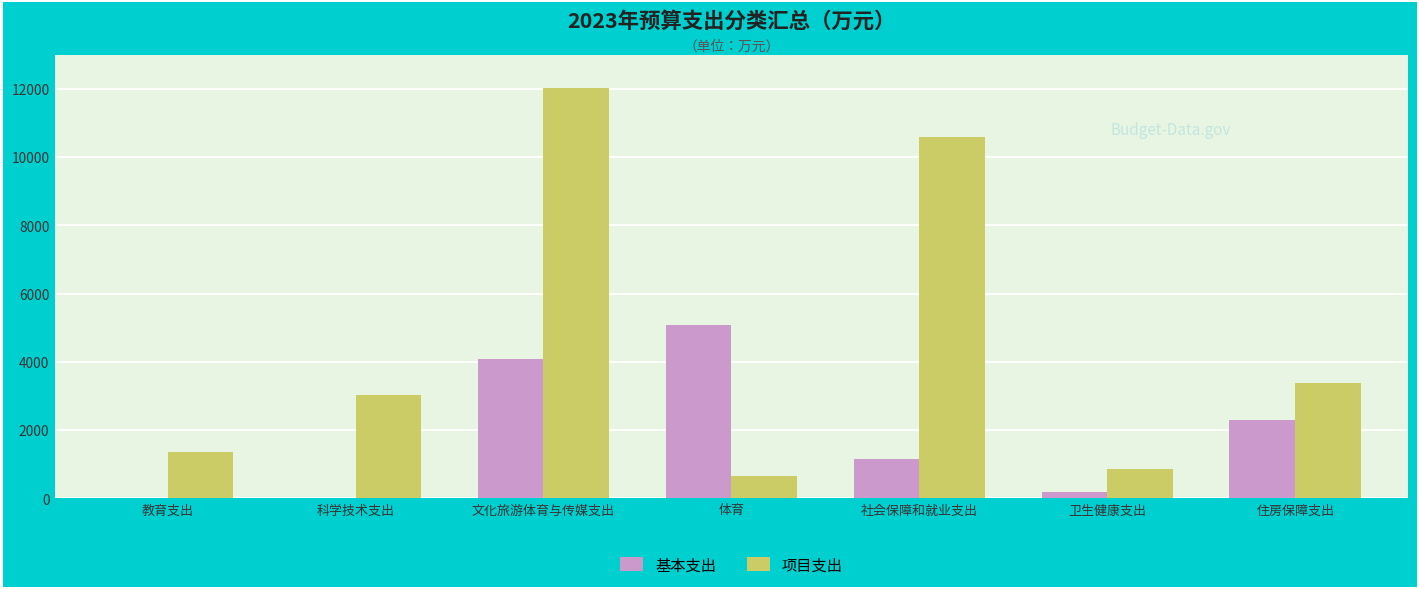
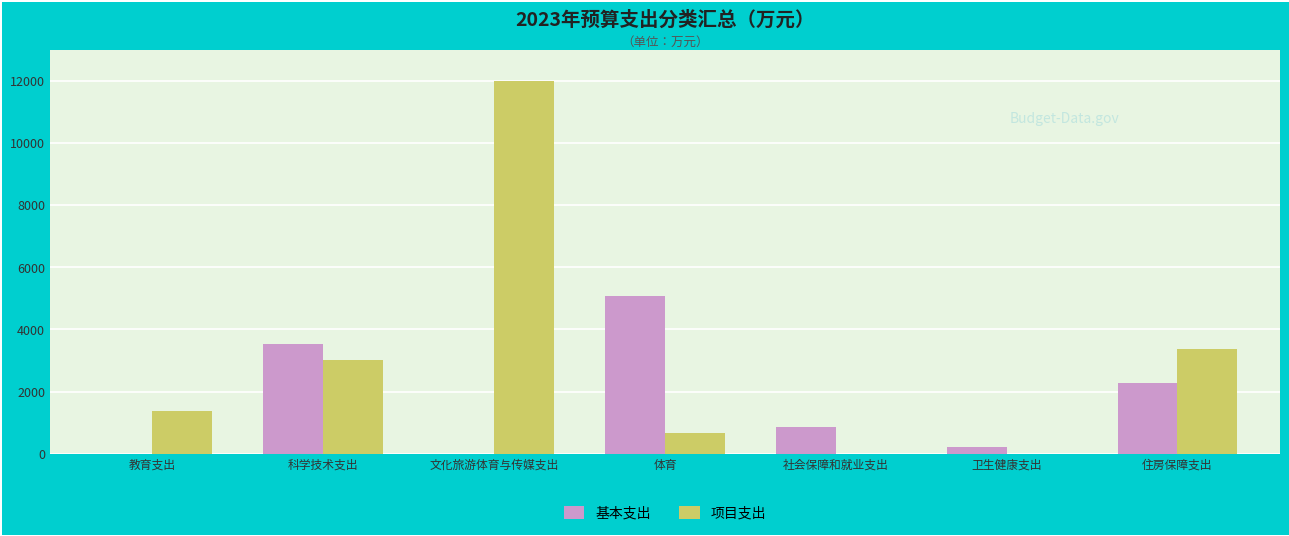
基本支出, 科学技术支出: 0 -> 3500
基本支出, 文化旅游体育与传媒支出: 4100 -> 0
基本支出, 社会保障和就业支出: 1200 -> 900
项目支出, 社会保障和就业支出: 10600 -> 0
项目支出, 卫生健康支出: 900 -> 0
